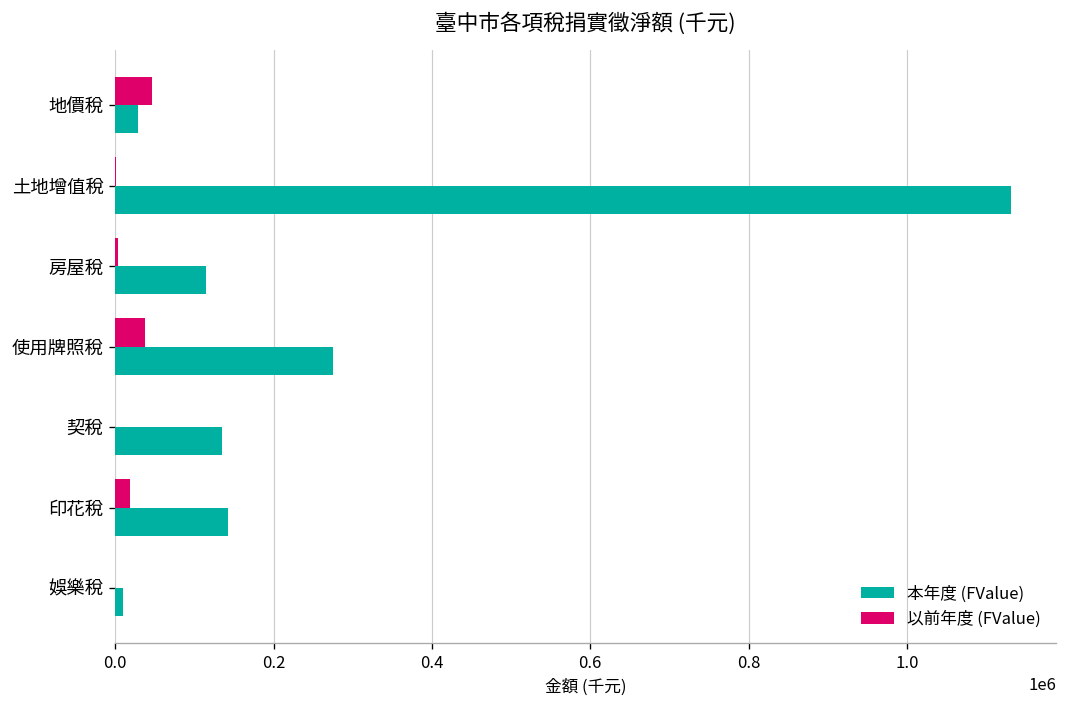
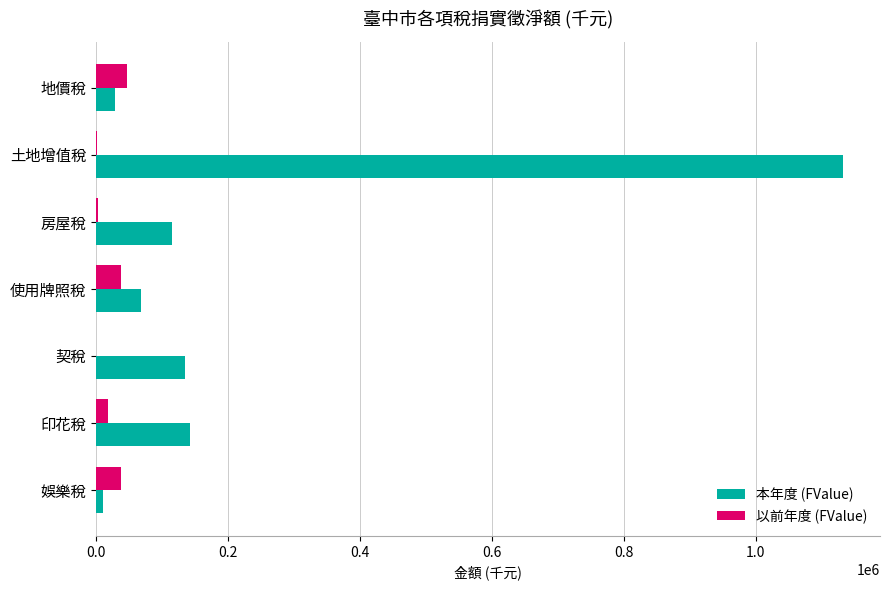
本年度 (FValue), 使用牌照稅: 270000 -> 70000
以前年度 (FValue), 娛樂稅: 0 -> 40000
